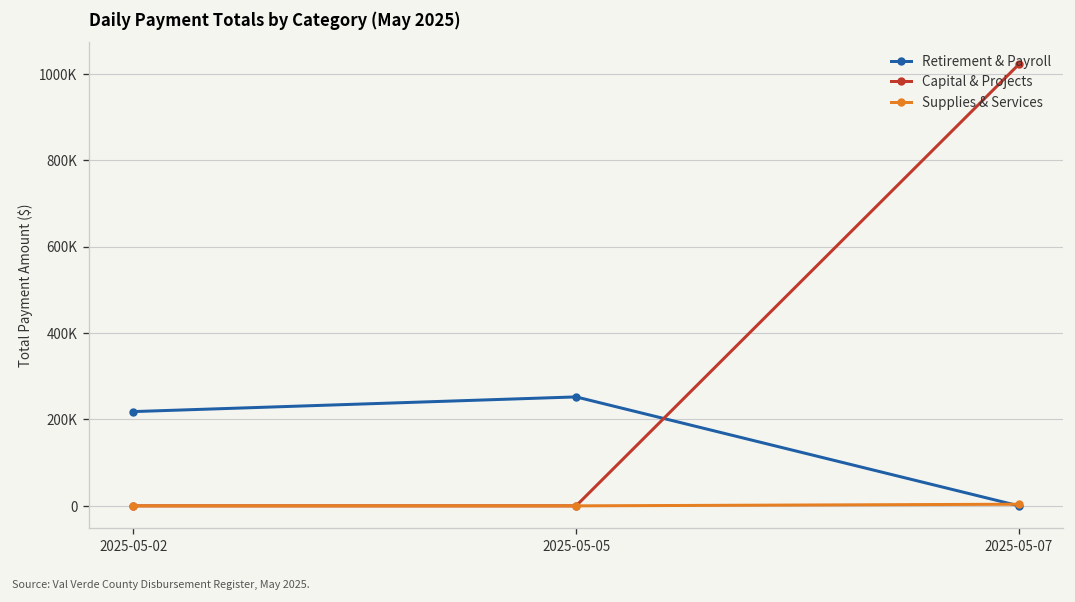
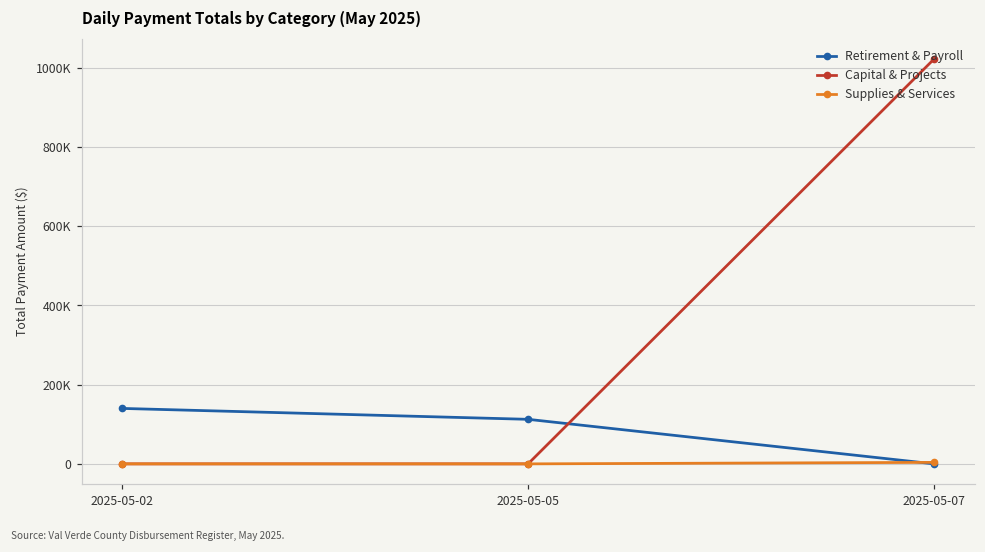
Retirement & Payroll, 2025-05-02: 220000 -> 140000
Retirement & Payroll, 2025-05-05: 250000 -> 110000
